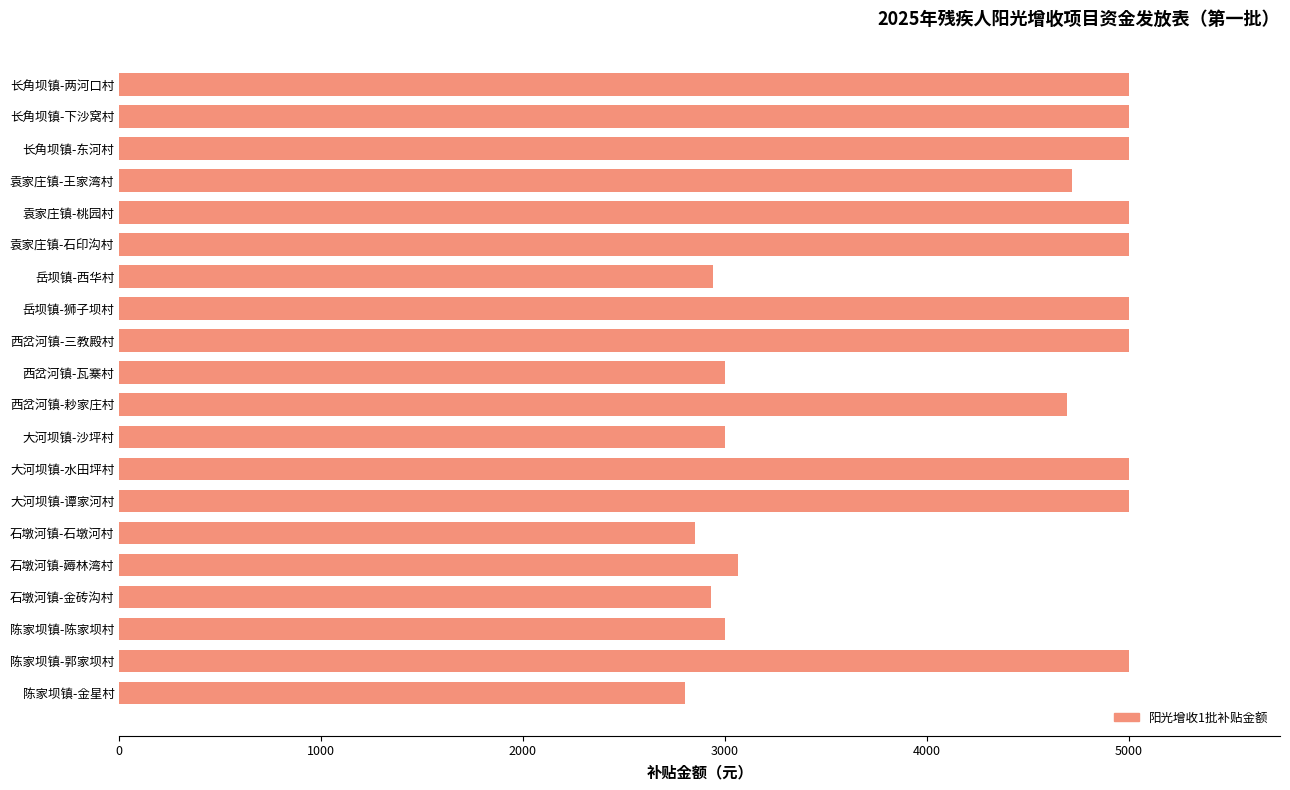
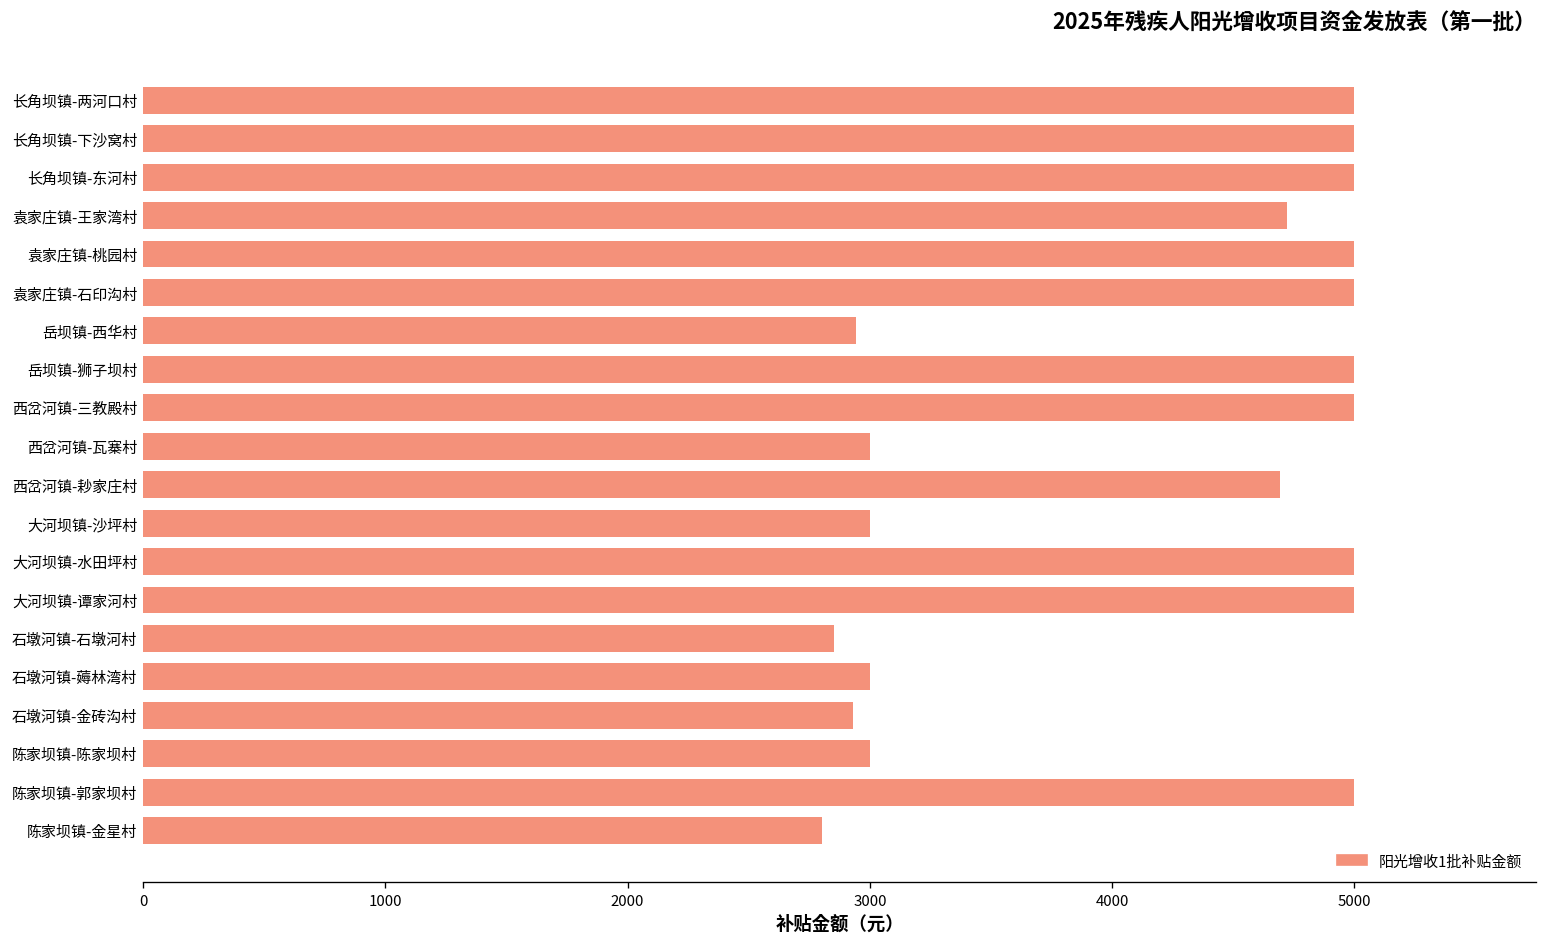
石墩河镇-薅林湾村: 3060 -> 3000
